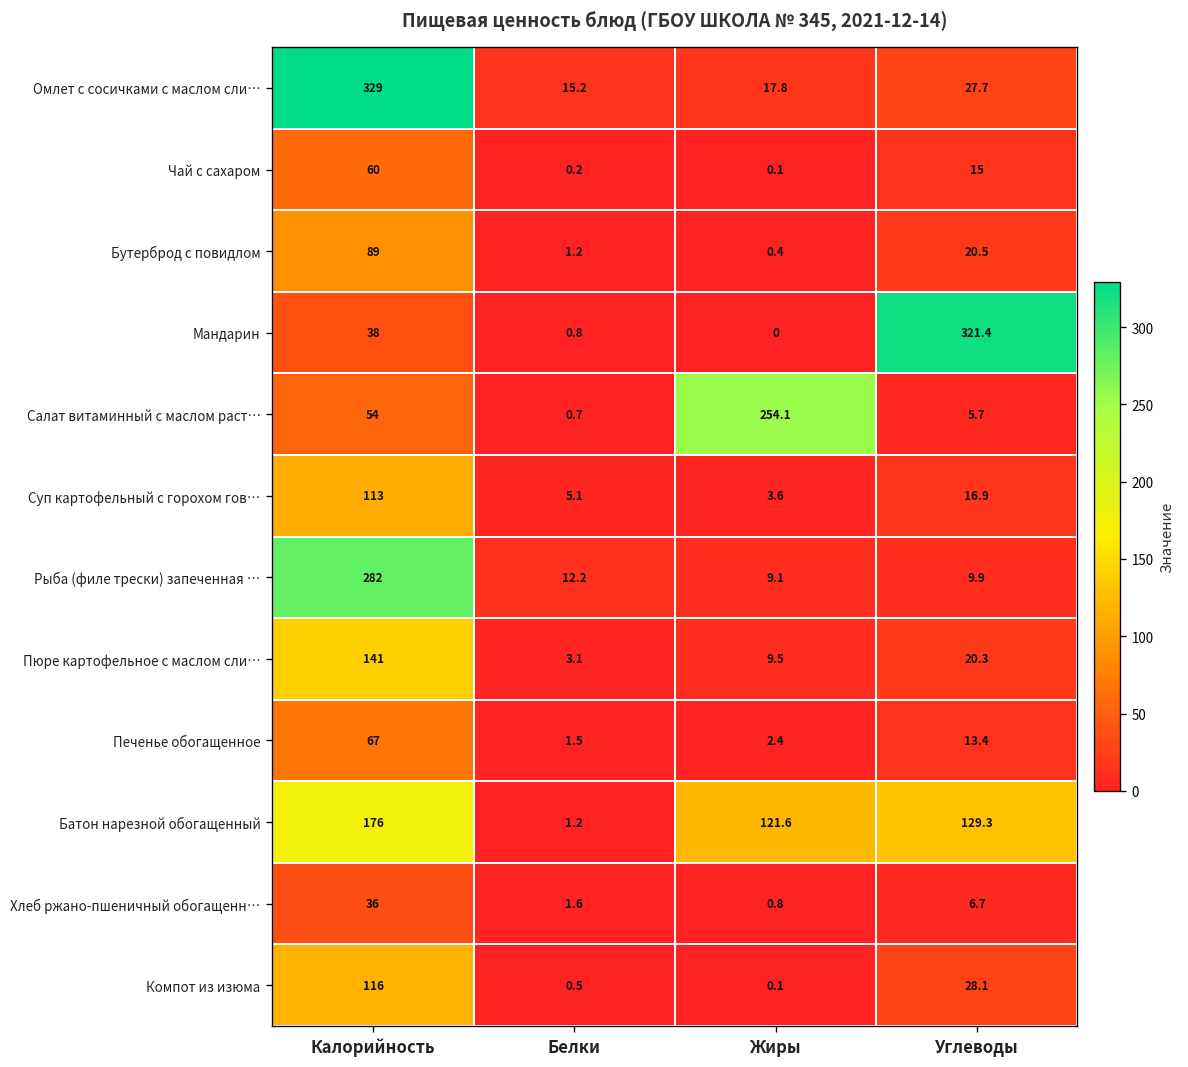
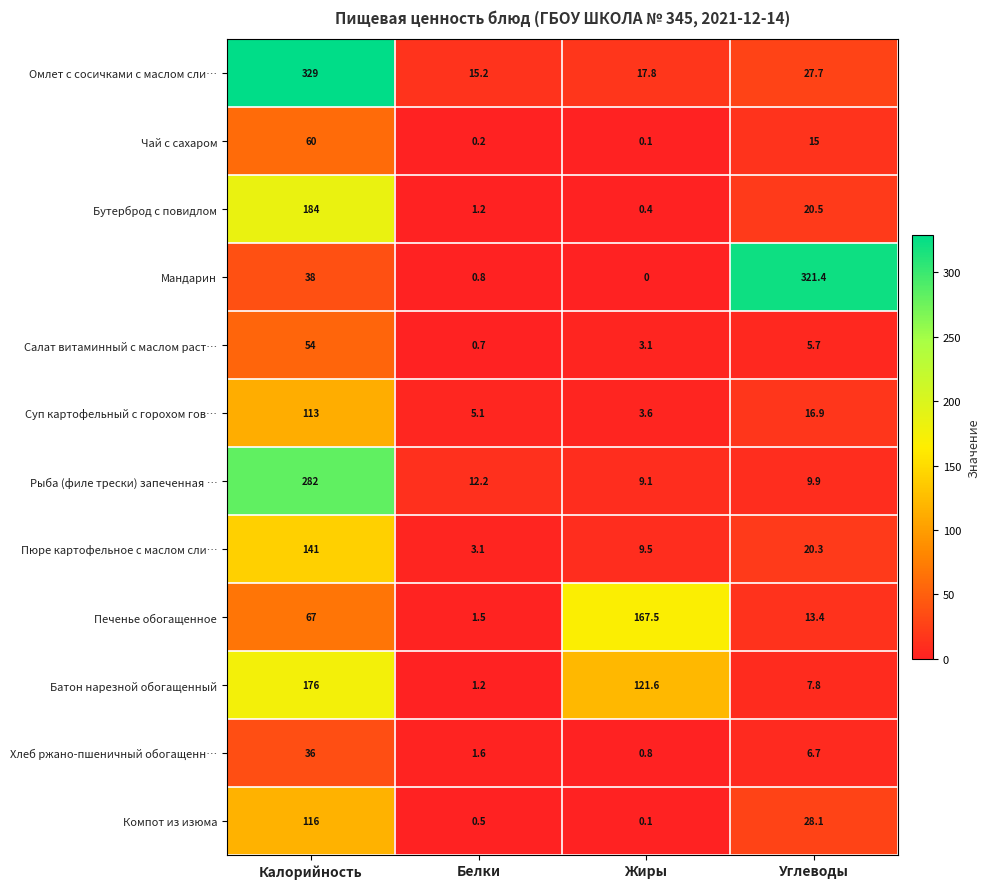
Бутерброд с повидлом, Калорийность: 89 -> 184
Салат витаминный с маслом раст…, Жиры: 254.1 -> 3.1
Печенье обогащенное, Жиры: 2.4 -> 167.5
Батон нарезной обогащенный, Углеводы: 129.3 -> 7.8
